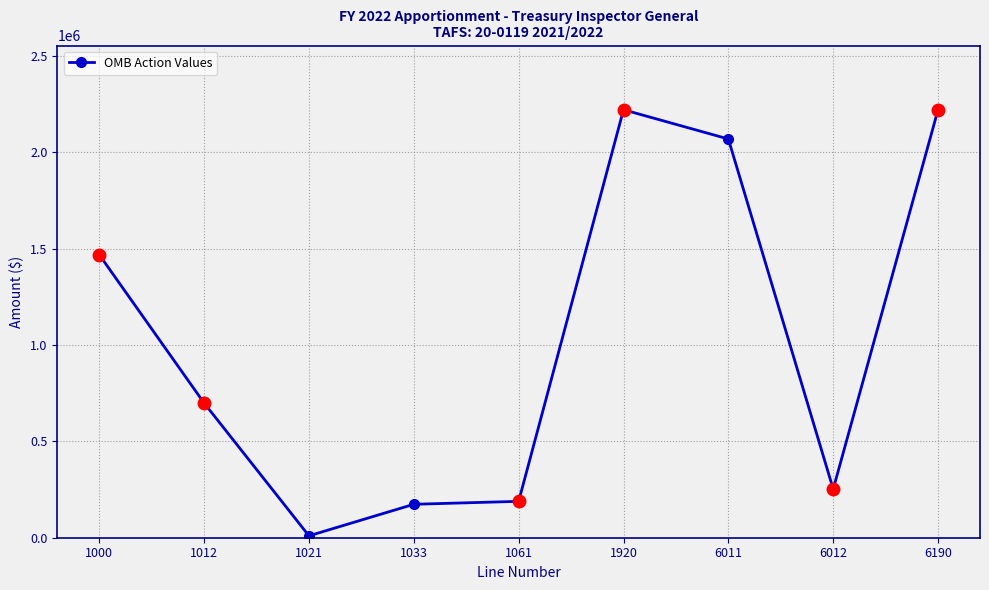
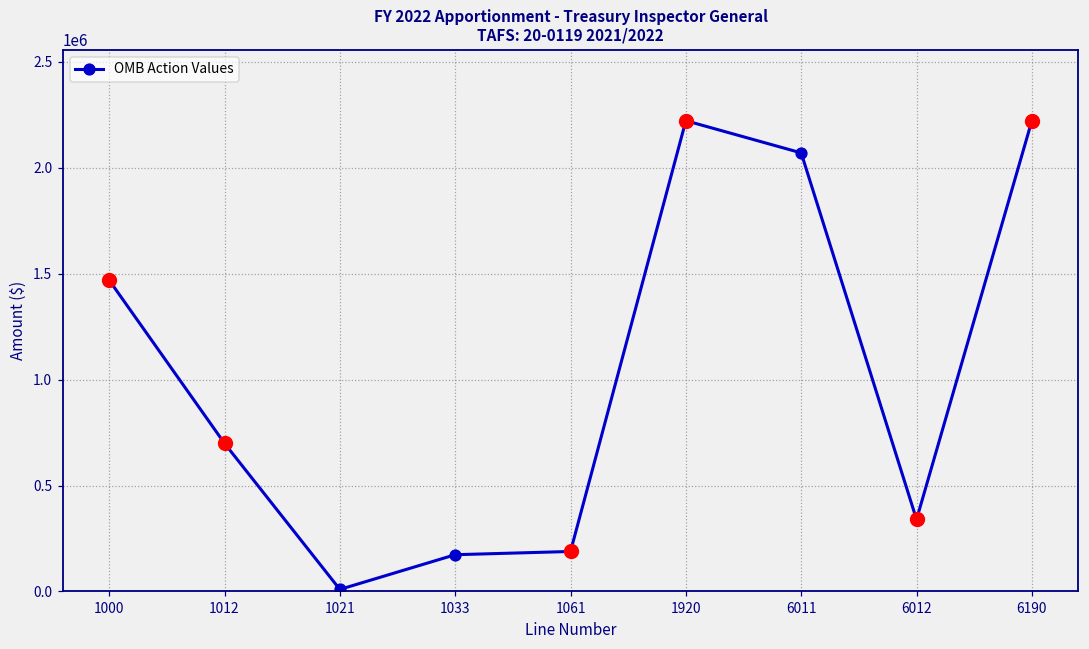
OMB Action Values, 6012: 250000 -> 340000
